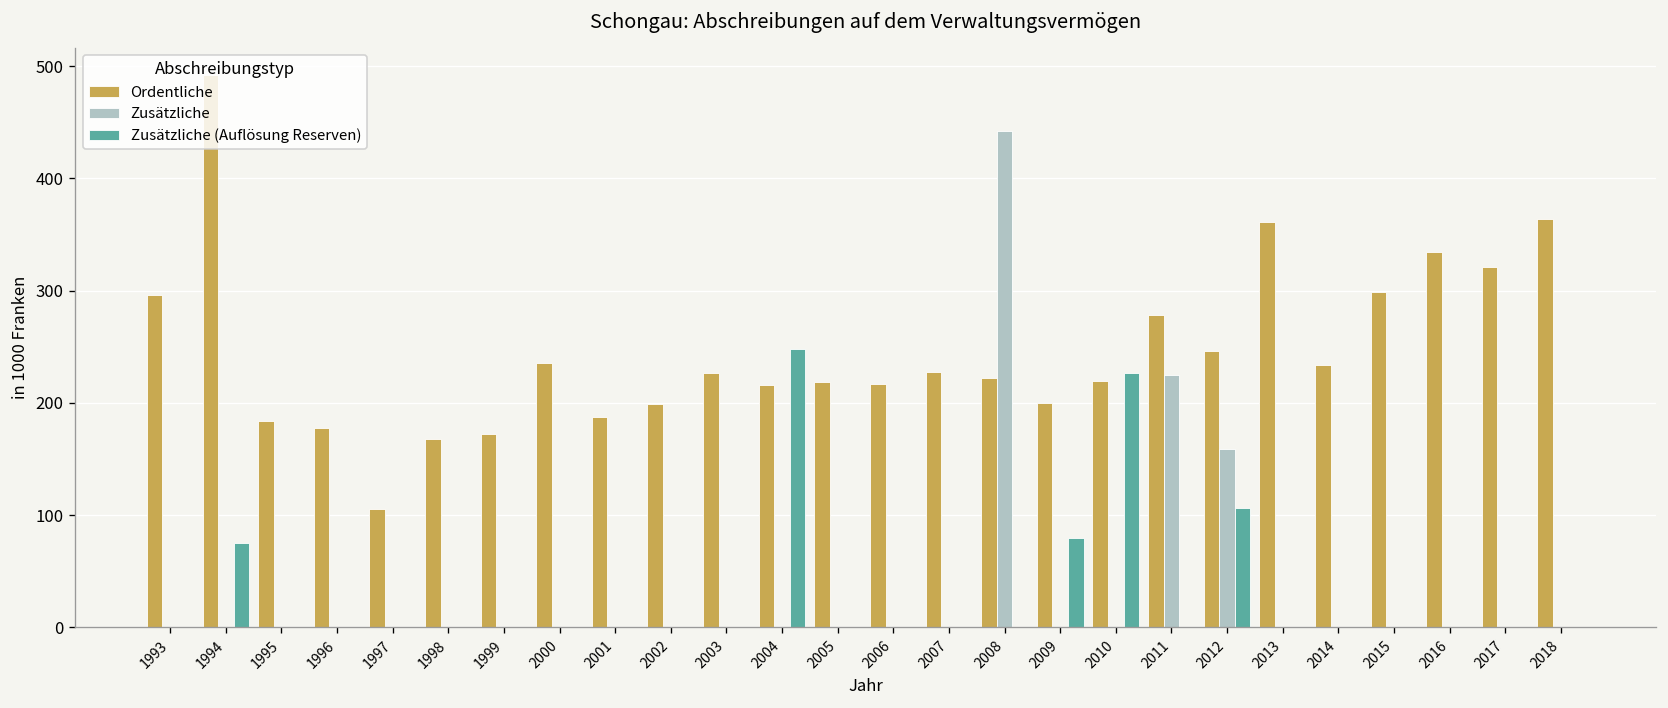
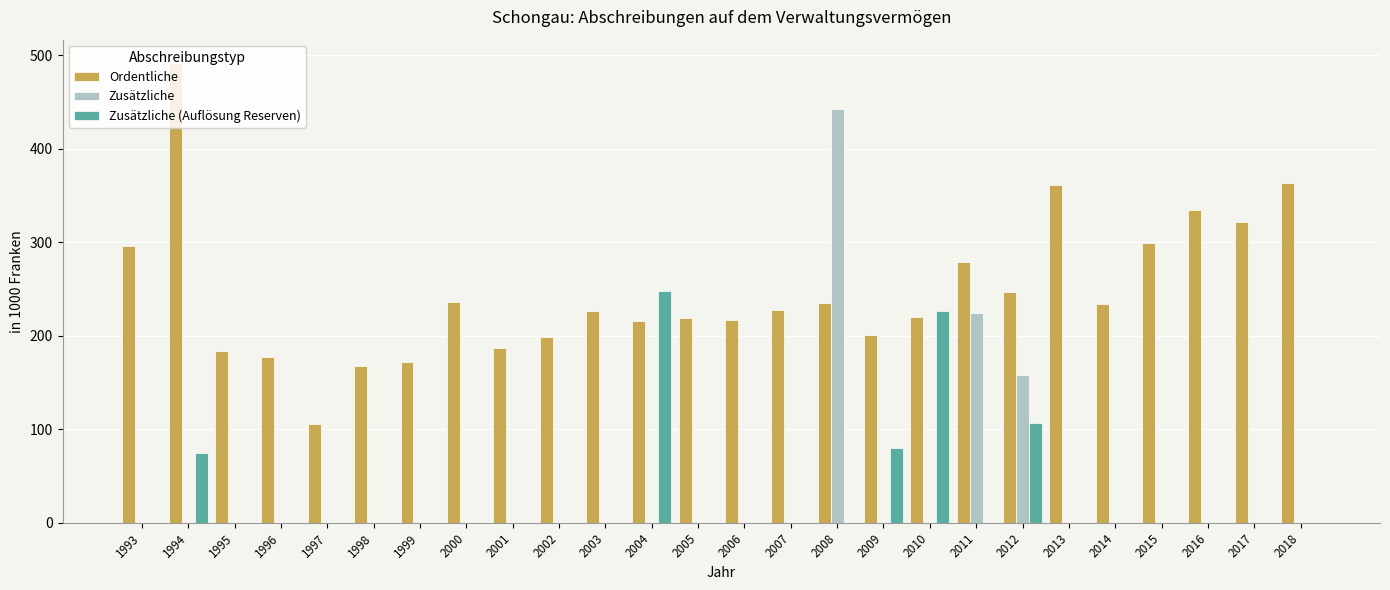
Ordentliche, 2008: 220 -> 240
